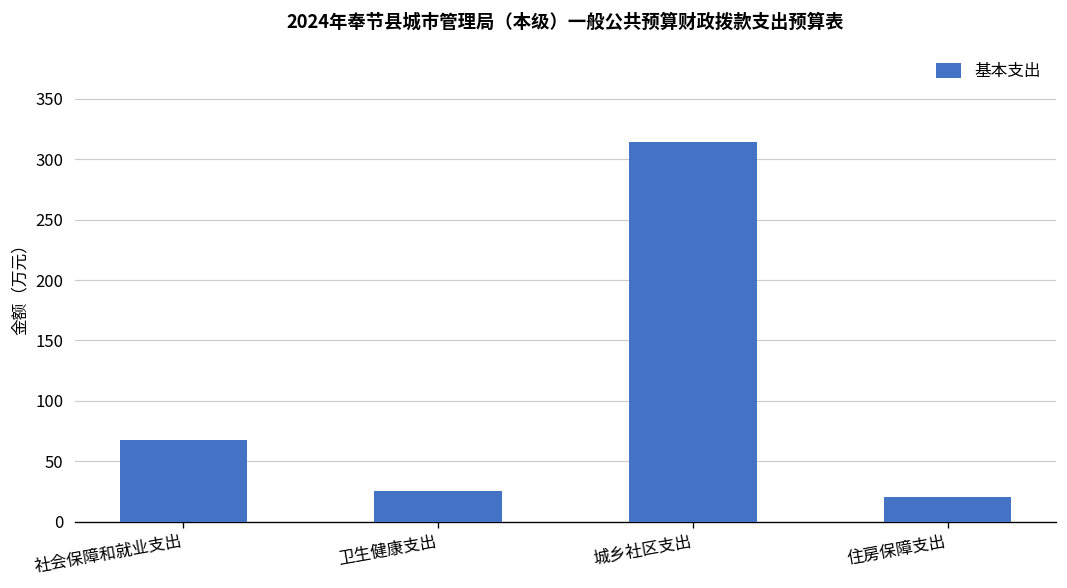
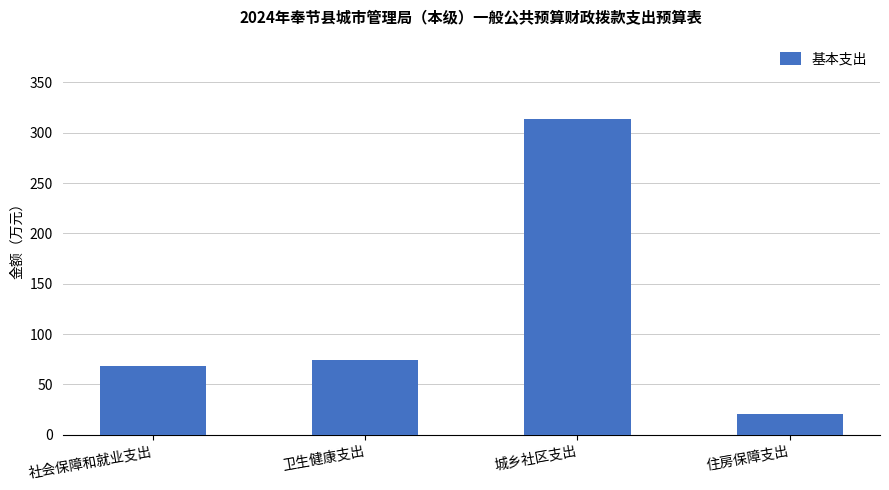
卫生健康支出: 26 -> 74
